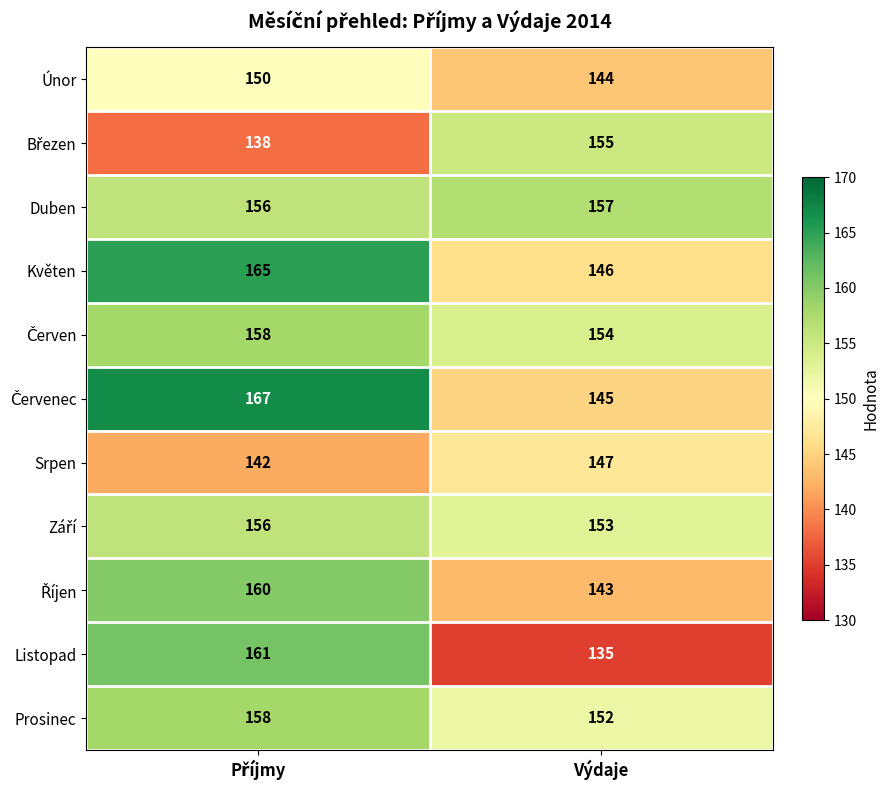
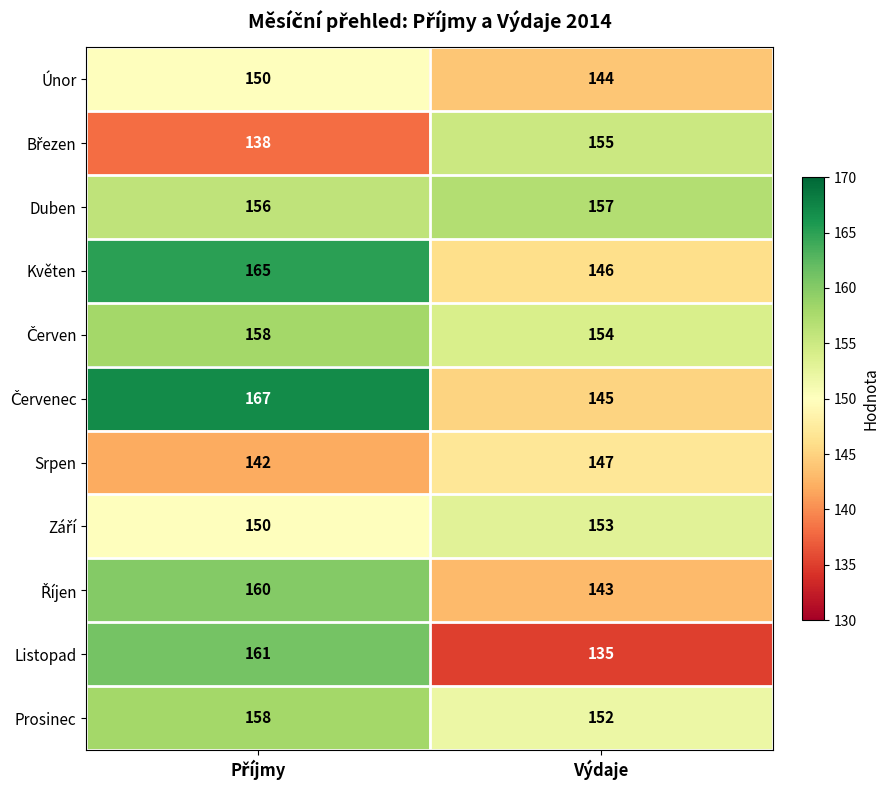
Září, Příjmy: 156 -> 150
